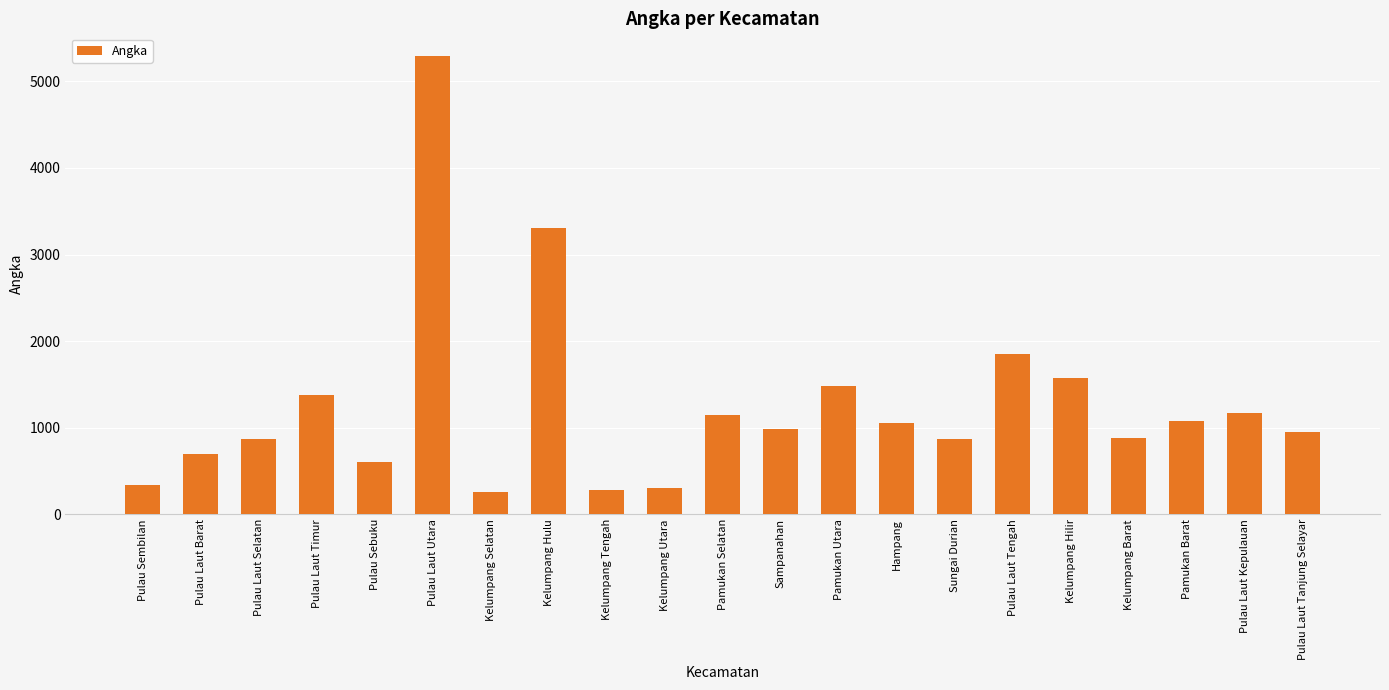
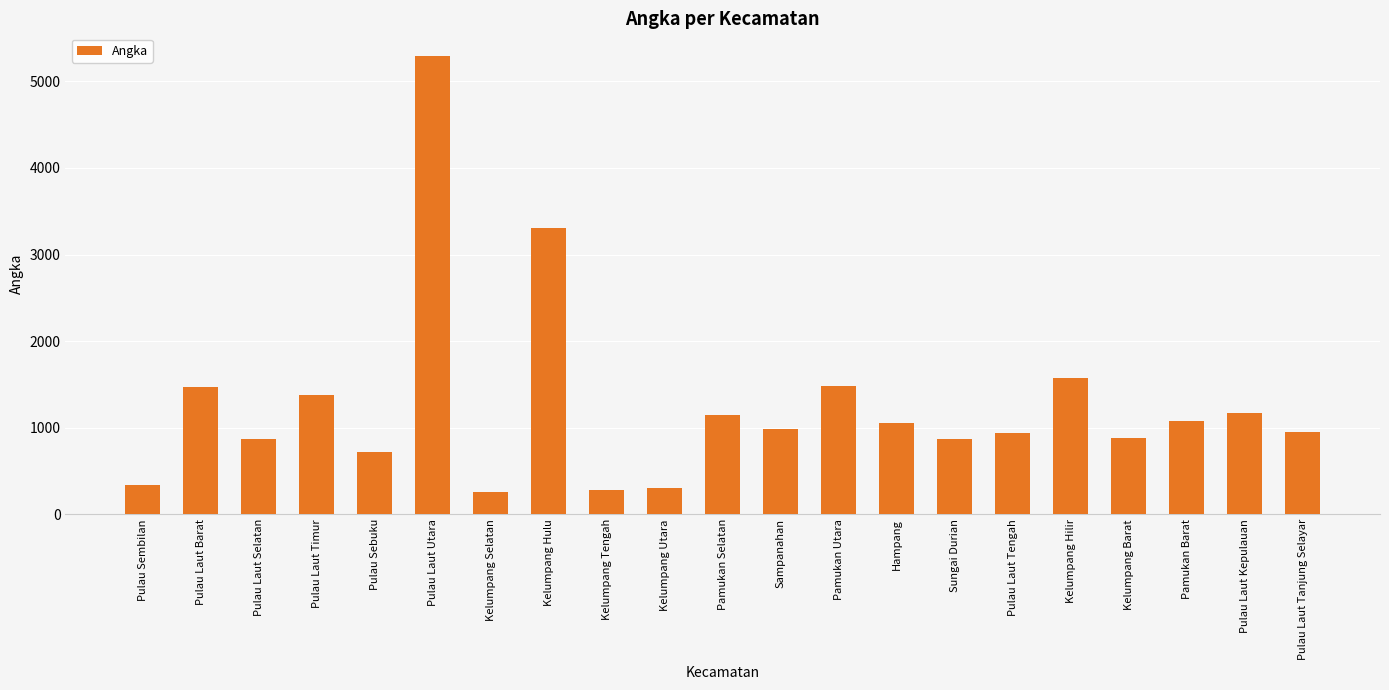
Pulau Laut Barat: 700 -> 1500
Pulau Sebuku: 600 -> 700
Pulau Laut Tengah: 1800 -> 900
